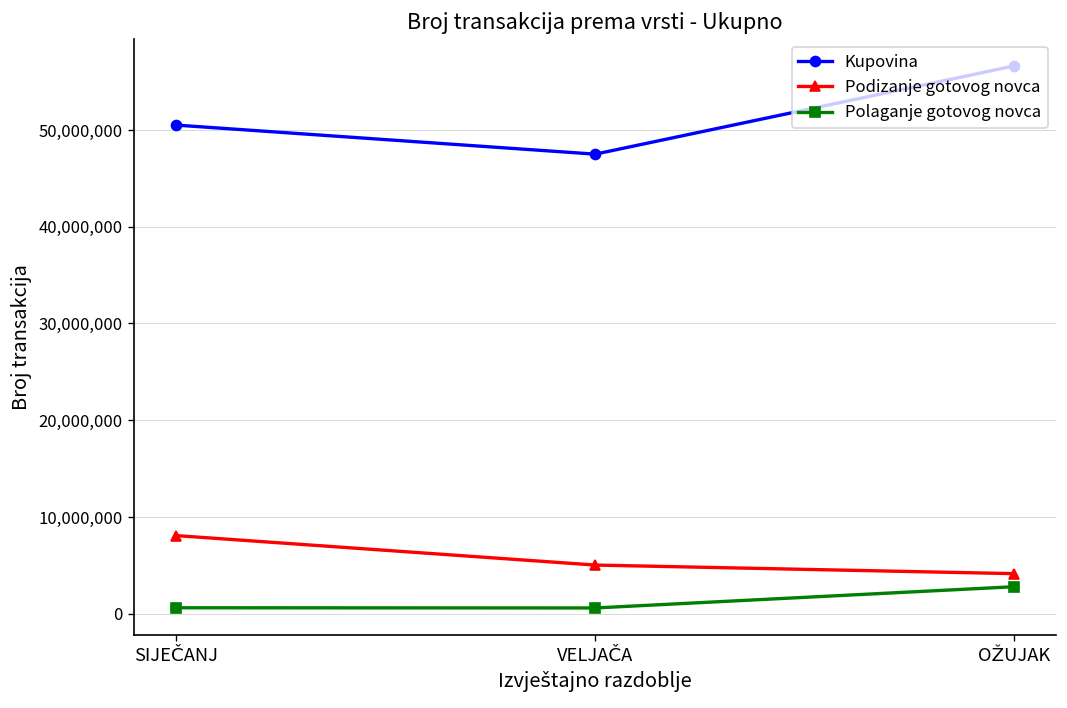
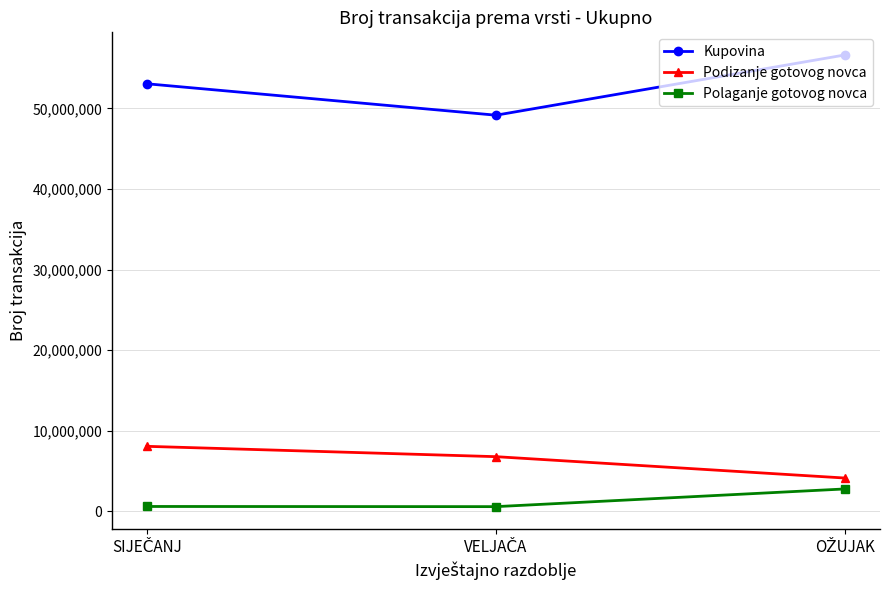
Kupovina, SIJEČANJ: 51,000,000 -> 53,000,000
Kupovina, VELJAČA: 48,000,000 -> 49,000,000
Podizanje gotovog novca, VELJAČA: 5,000,000 -> 7,000,000
